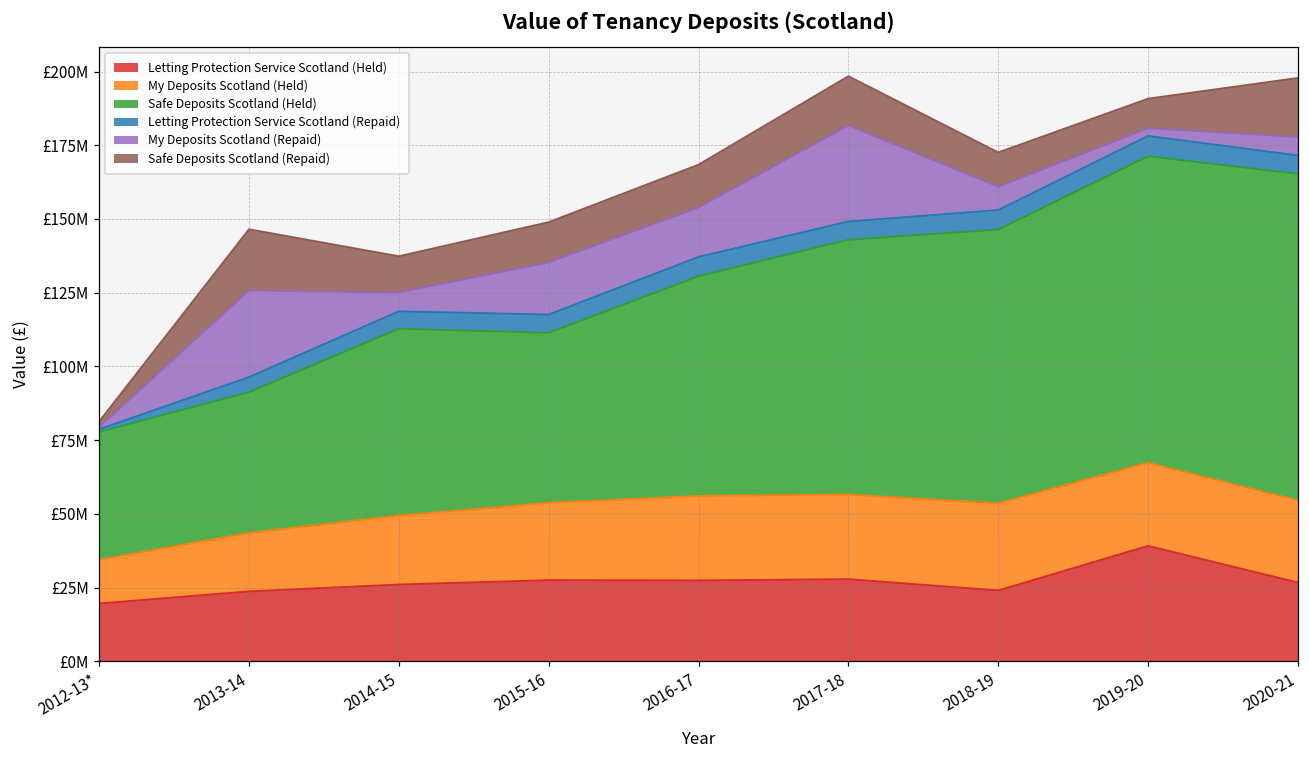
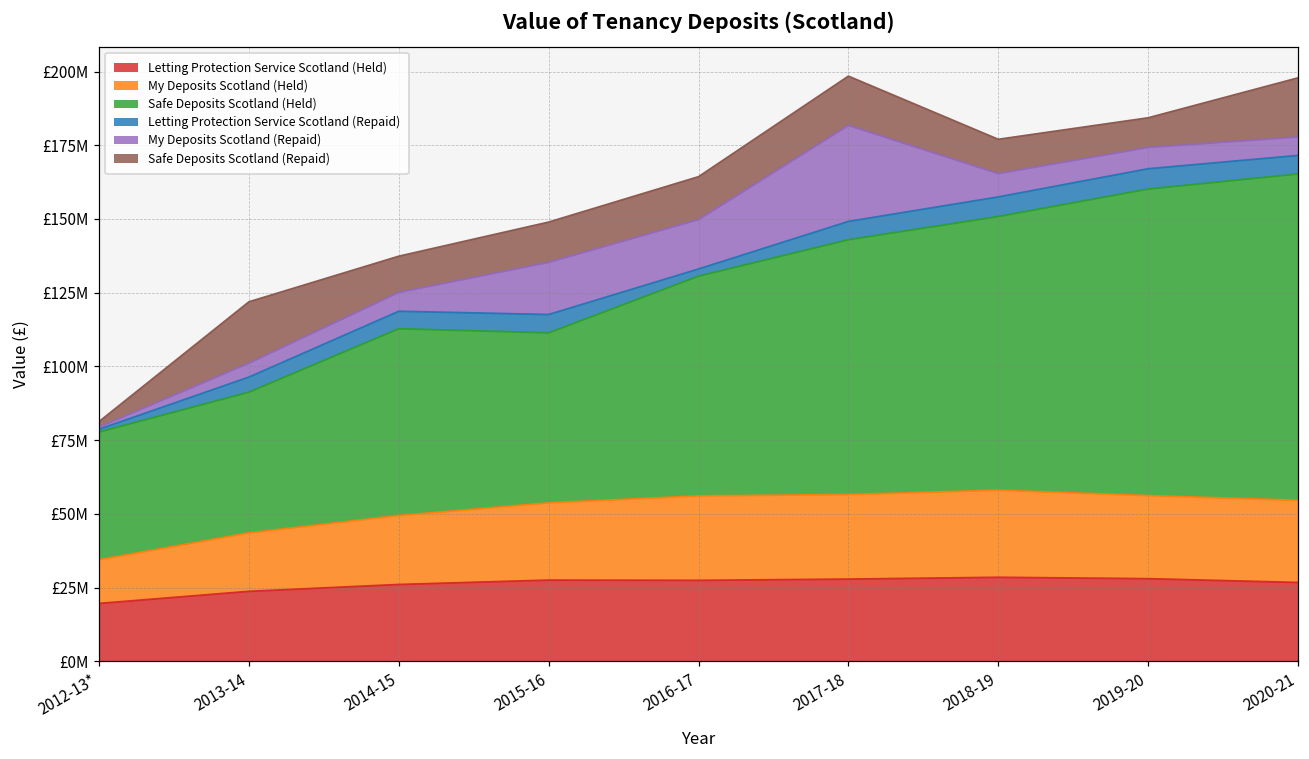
My Deposits Scotland (Repaid), 2013-14: £29000000 -> £5000000
Letting Protection Service Scotland (Repaid), 2016-17: £7000000 -> £2000000
Letting Protection Service Scotland (Held), 2018-19: £24000000 -> £28000000
Letting Protection Service Scotland (Held), 2019-20: £39000000 -> £28000000
My Deposits Scotland (Repaid), 2019-20: £3000000 -> £7000000
